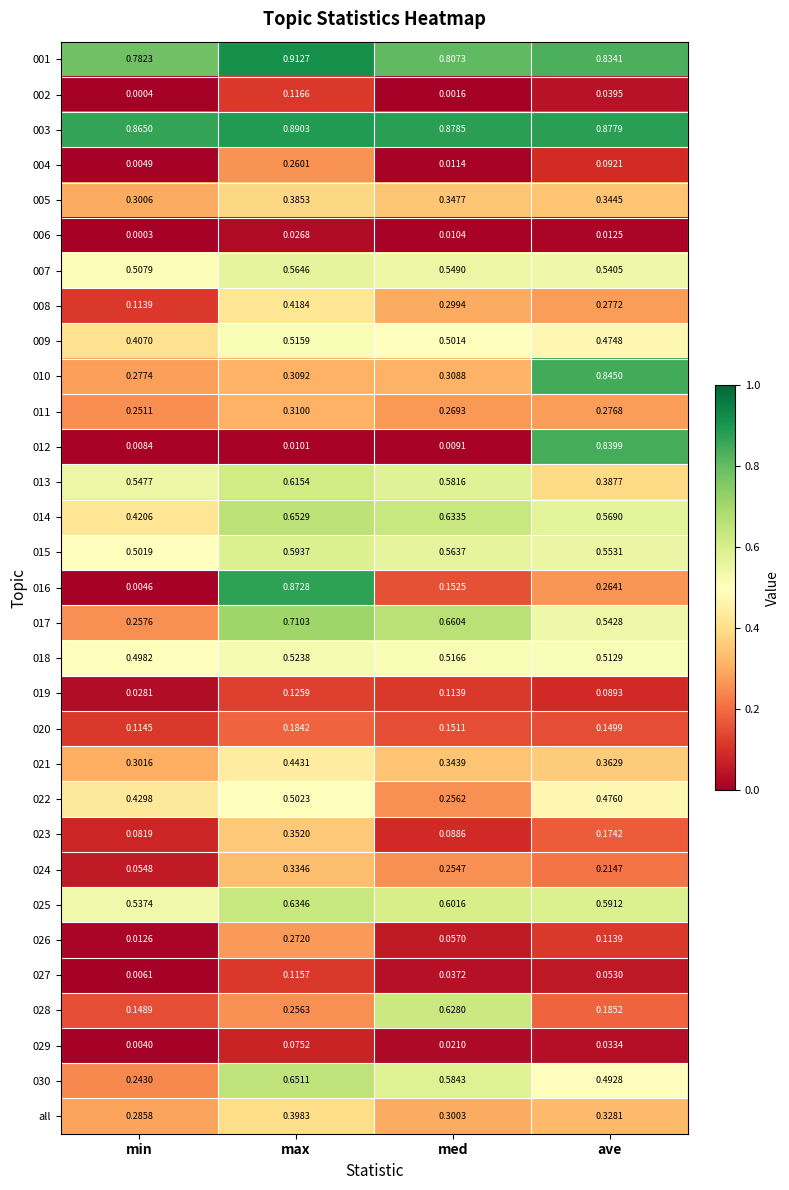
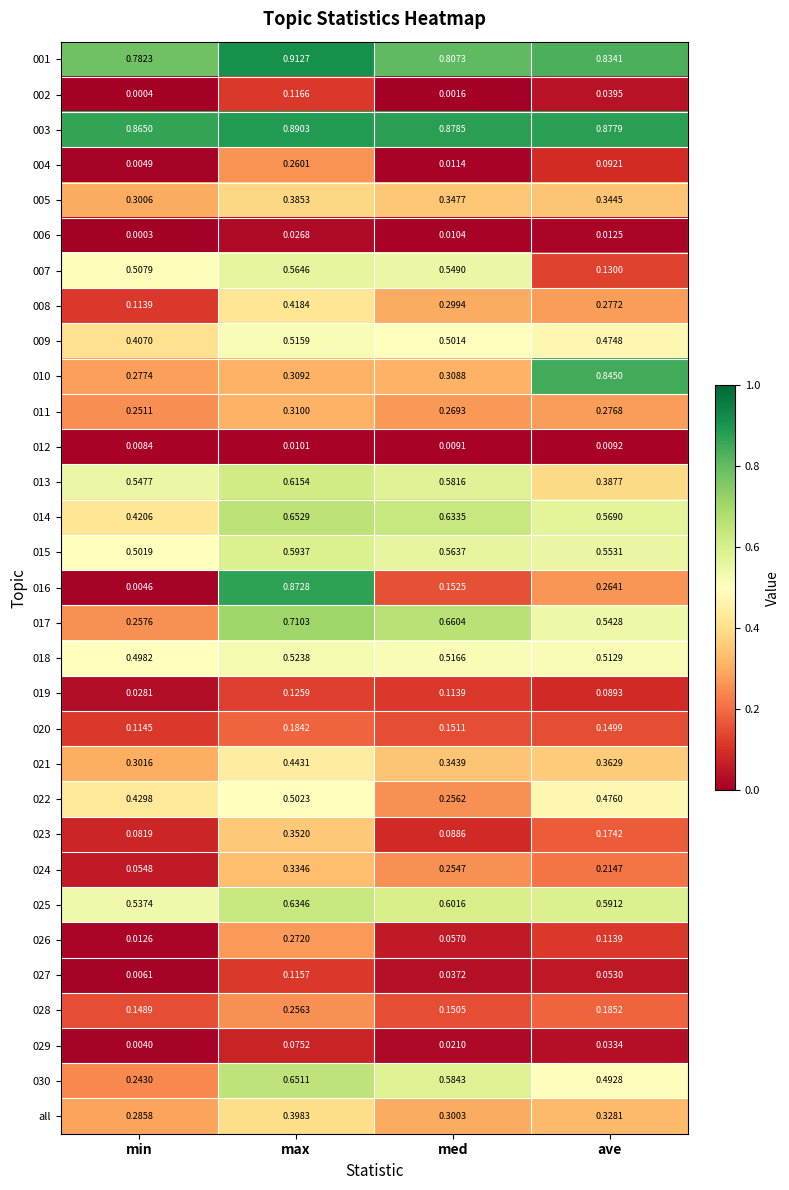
007, ave: 0.5405 -> 0.1300
012, ave: 0.8399 -> 0.0092
028, med: 0.6280 -> 0.1505
